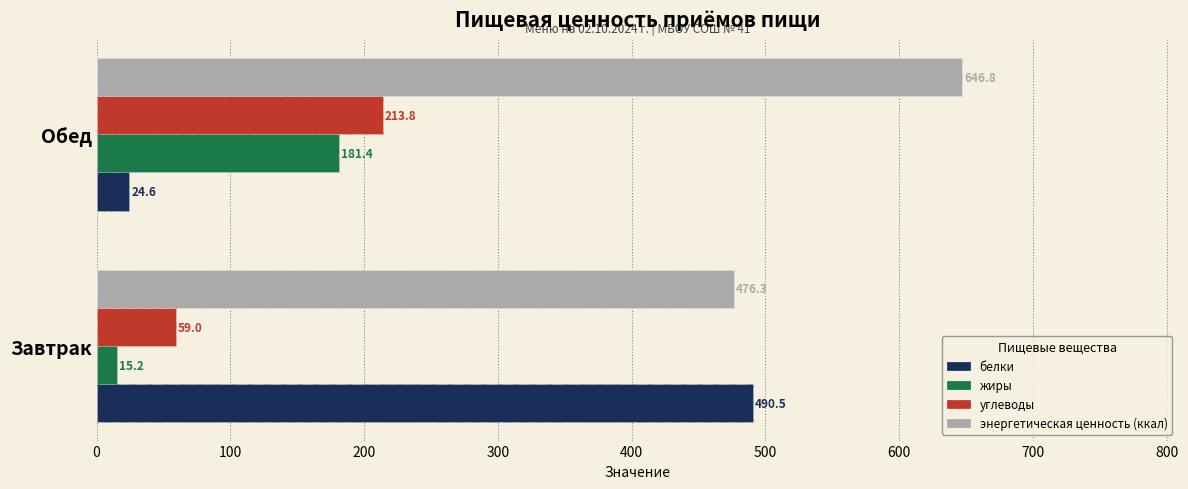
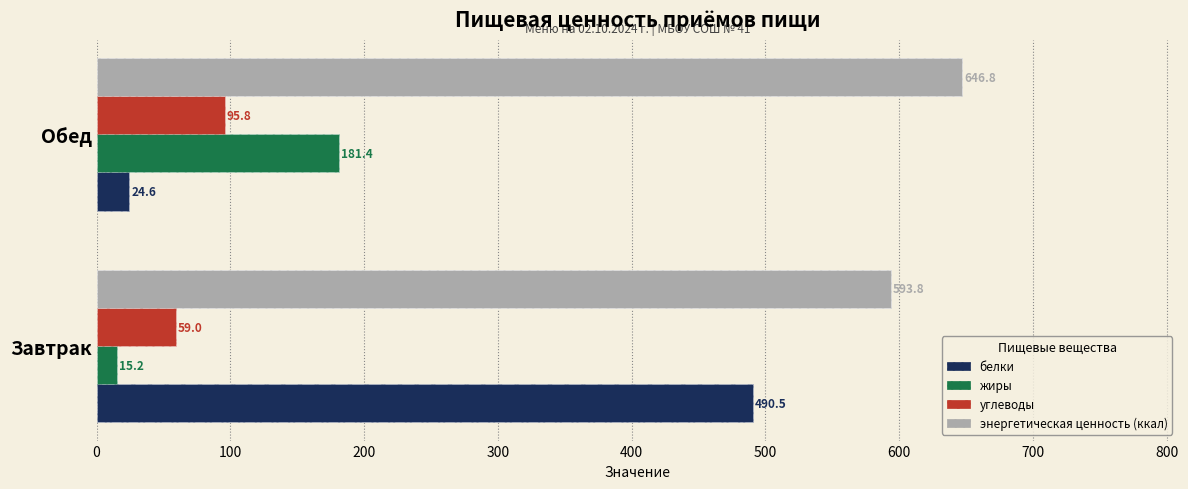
углеводы, Обед: 213.8 -> 95.8
энергетическая ценность (ккал), Завтрак: 476.3 -> 593.8
